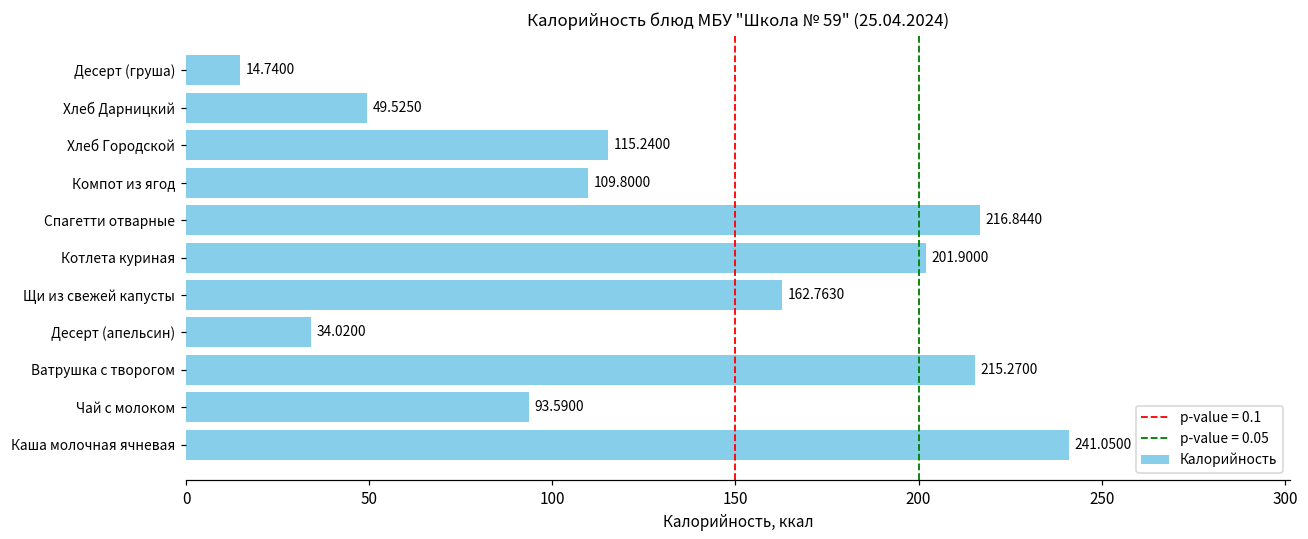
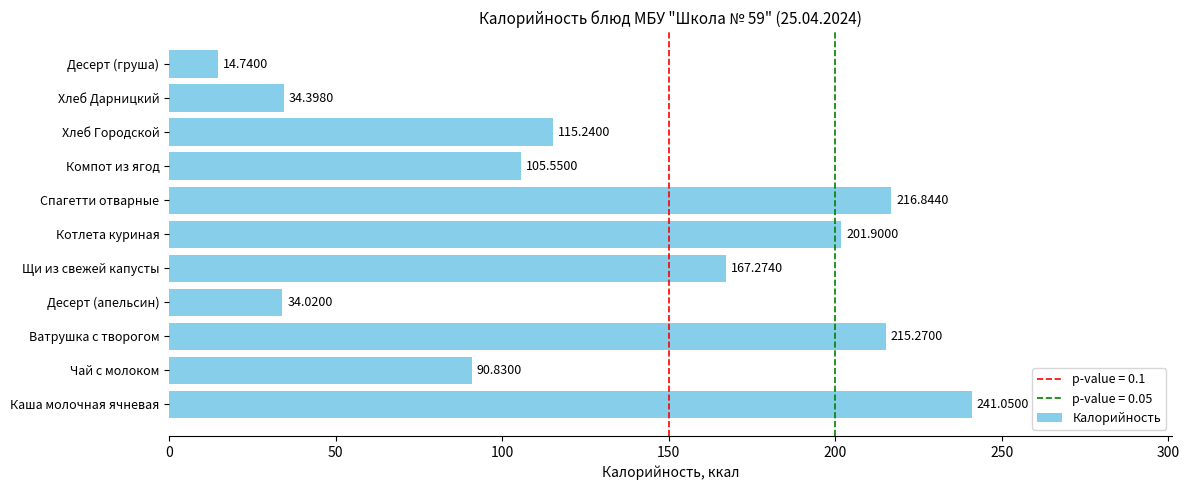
Хлеб Дарницкий: 49.5250 -> 34.3980
Компот из ягод: 109.8000 -> 105.5500
Щи из свежей капусты: 162.7630 -> 167.2740
Чай с молоком: 93.5900 -> 90.8300
